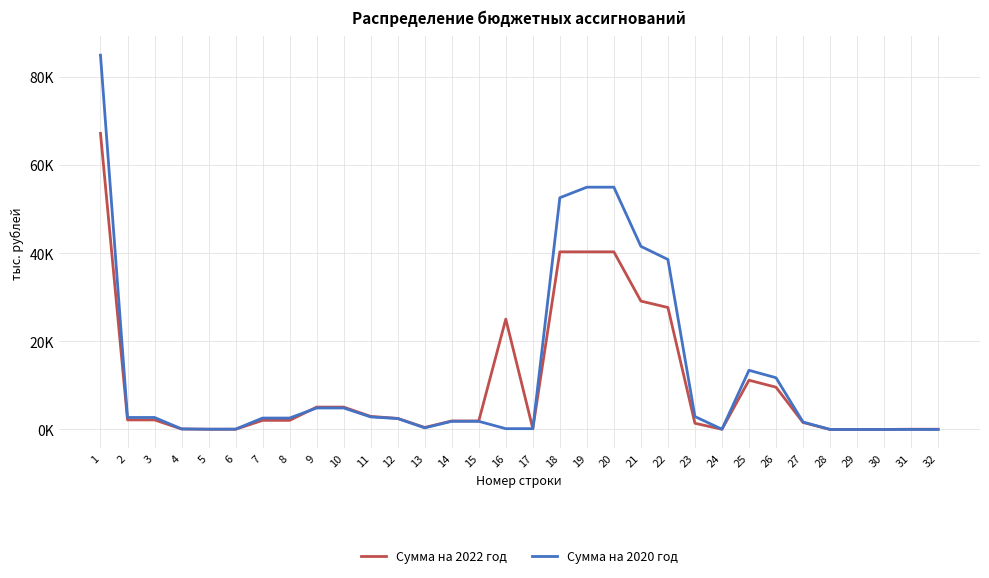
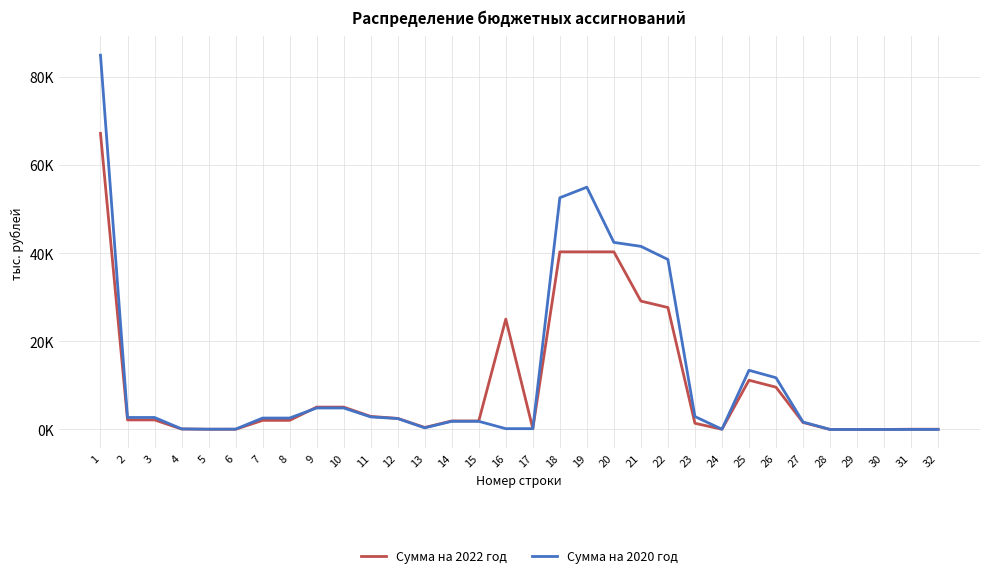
Сумма на 2020 год, 20: 55000 -> 42000
